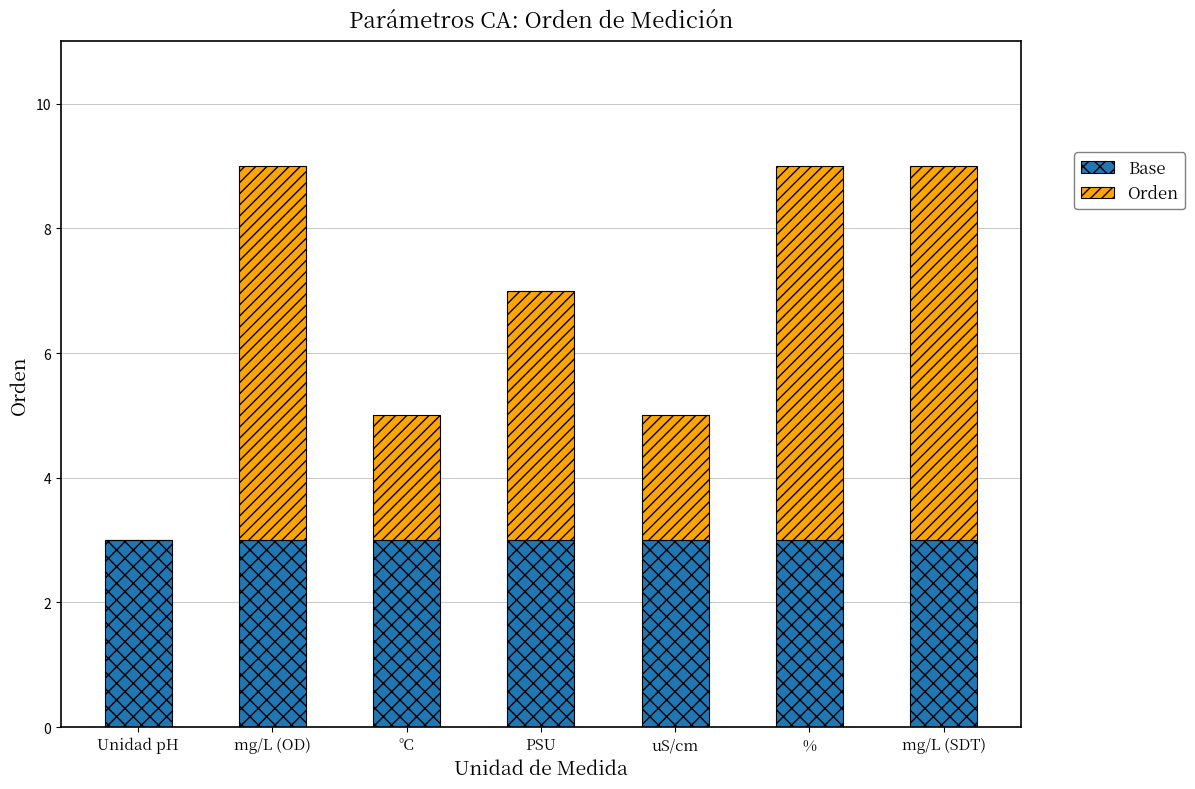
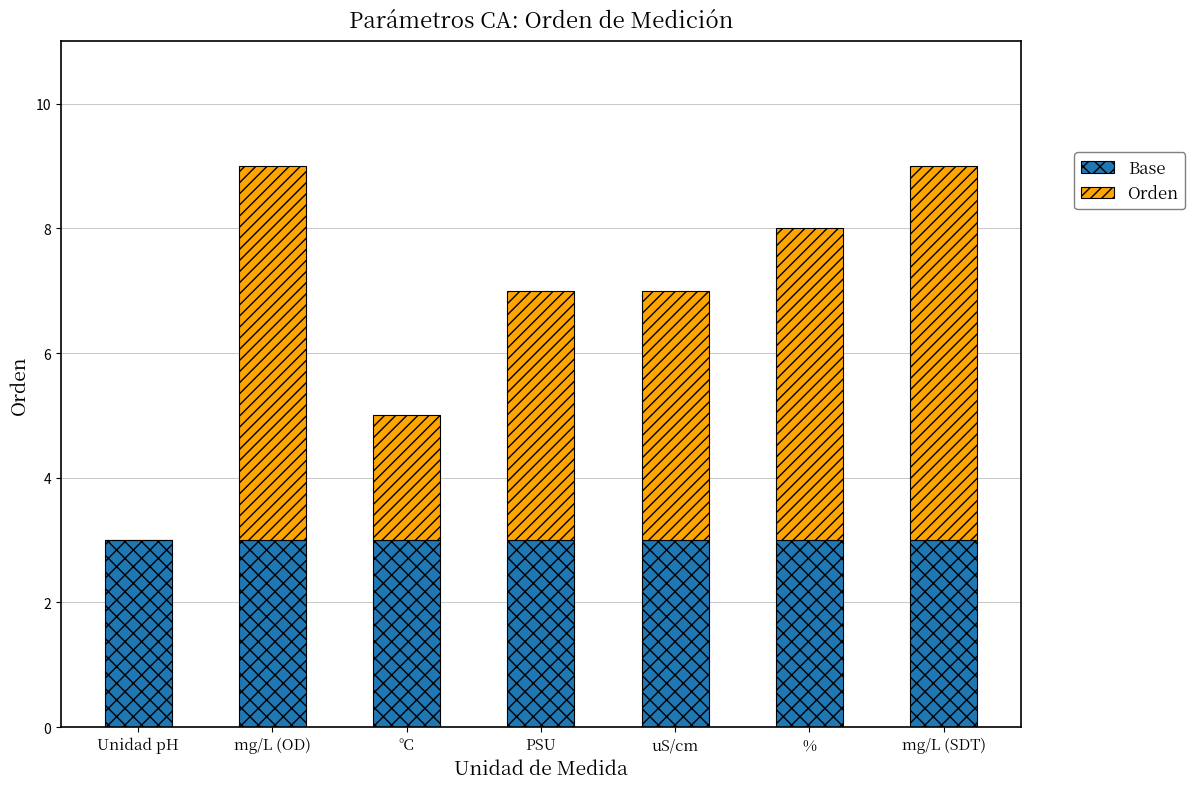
Orden, uS/cm: 2 -> 4
Orden, %: 6 -> 5
